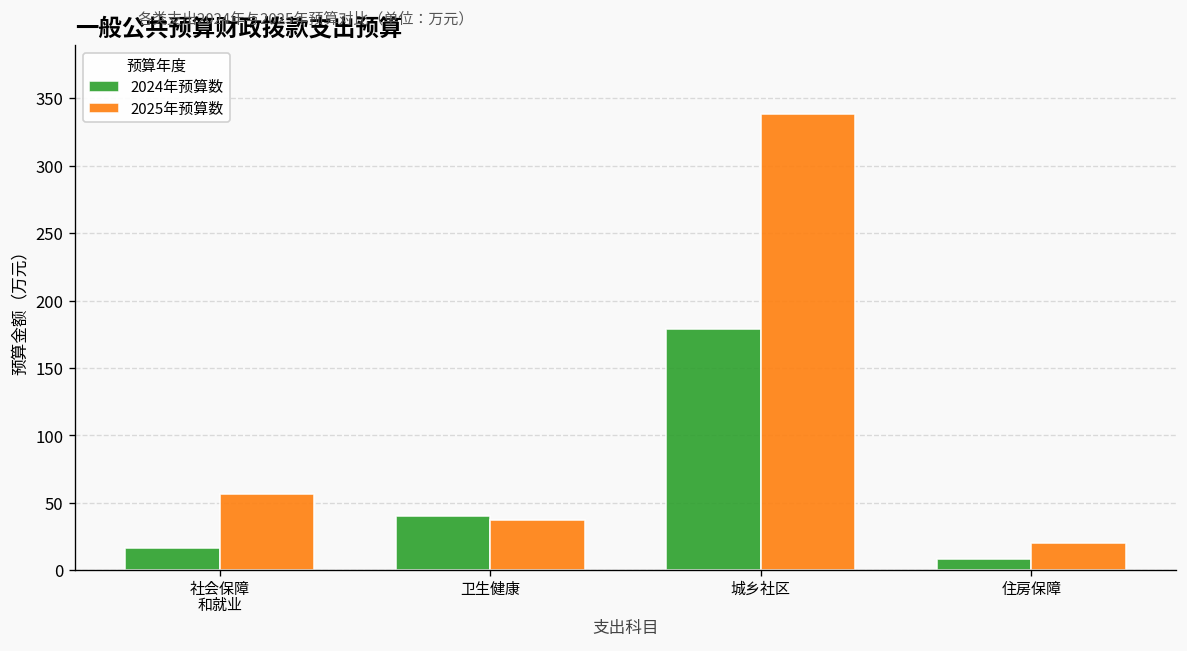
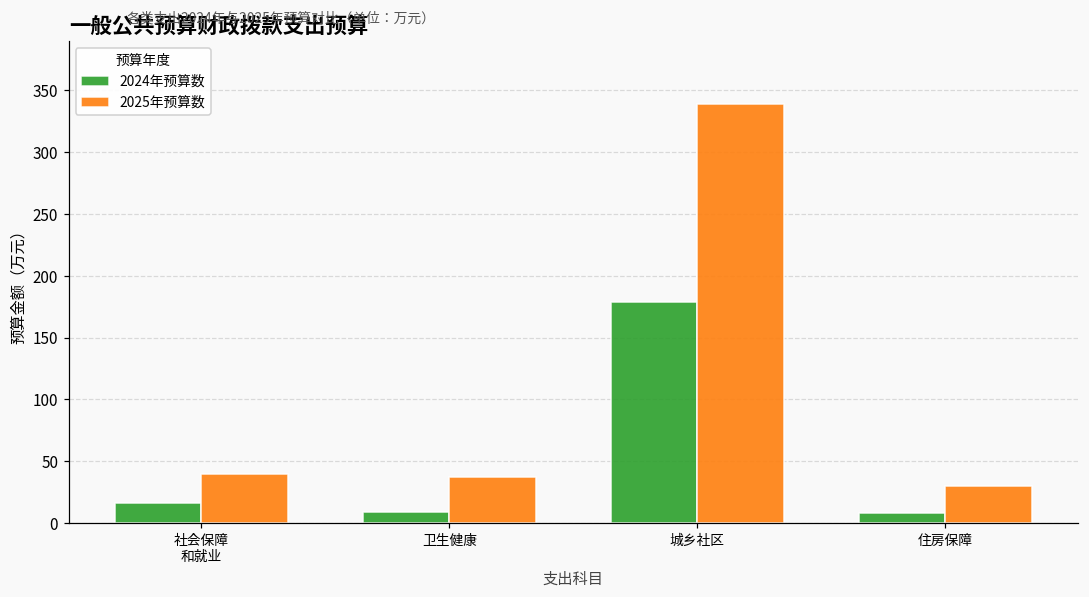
2025年预算数, 社会保障 和就业: 57 -> 40
2024年预算数, 卫生健康: 40 -> 9
2025年预算数, 住房保障: 20 -> 30
